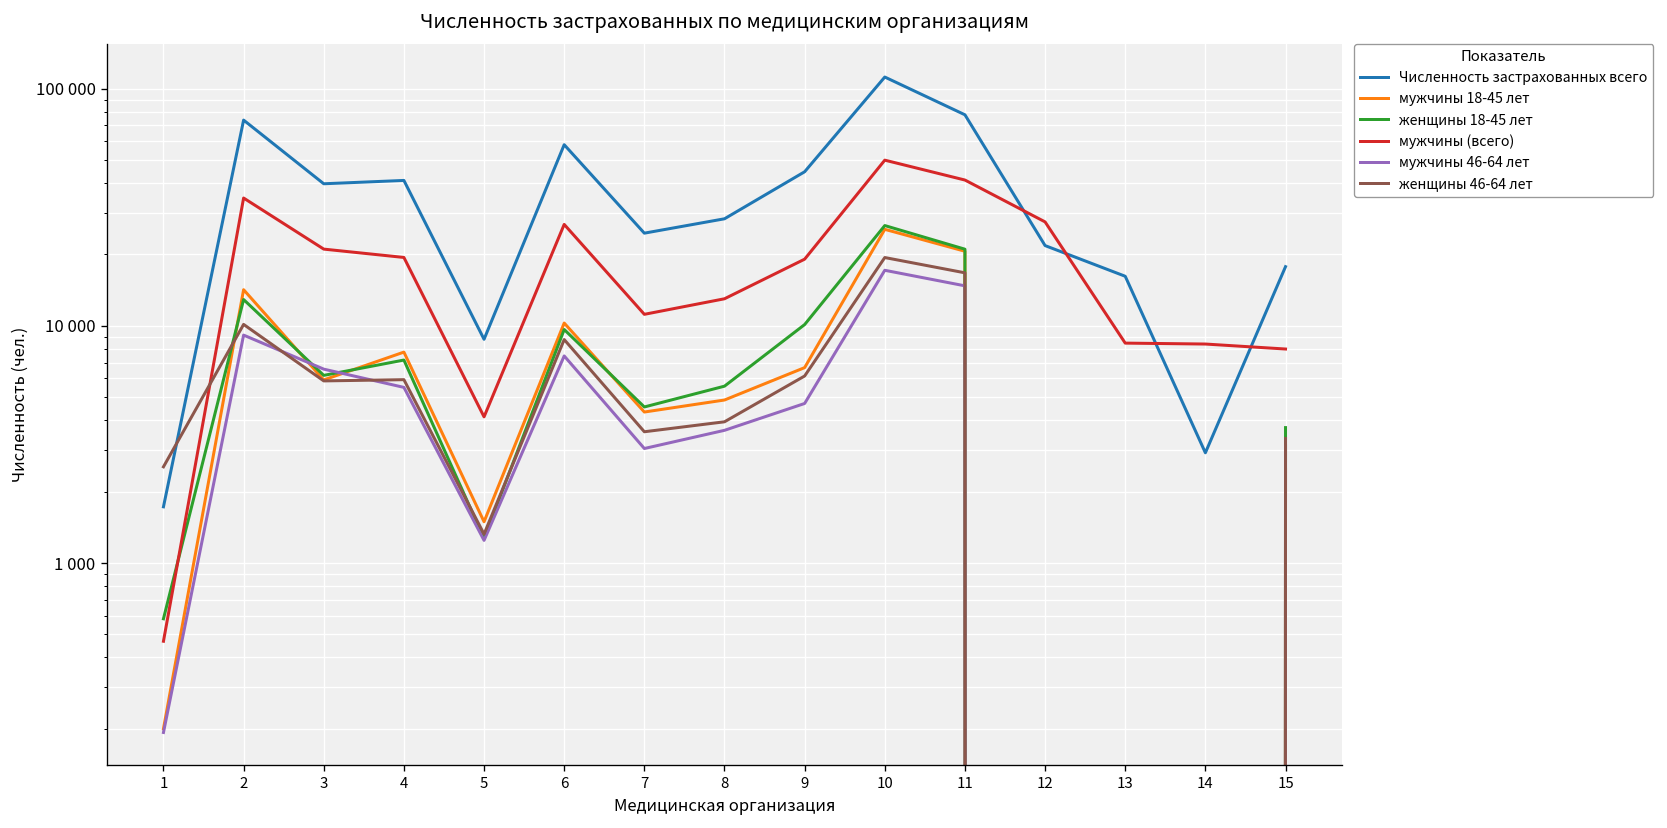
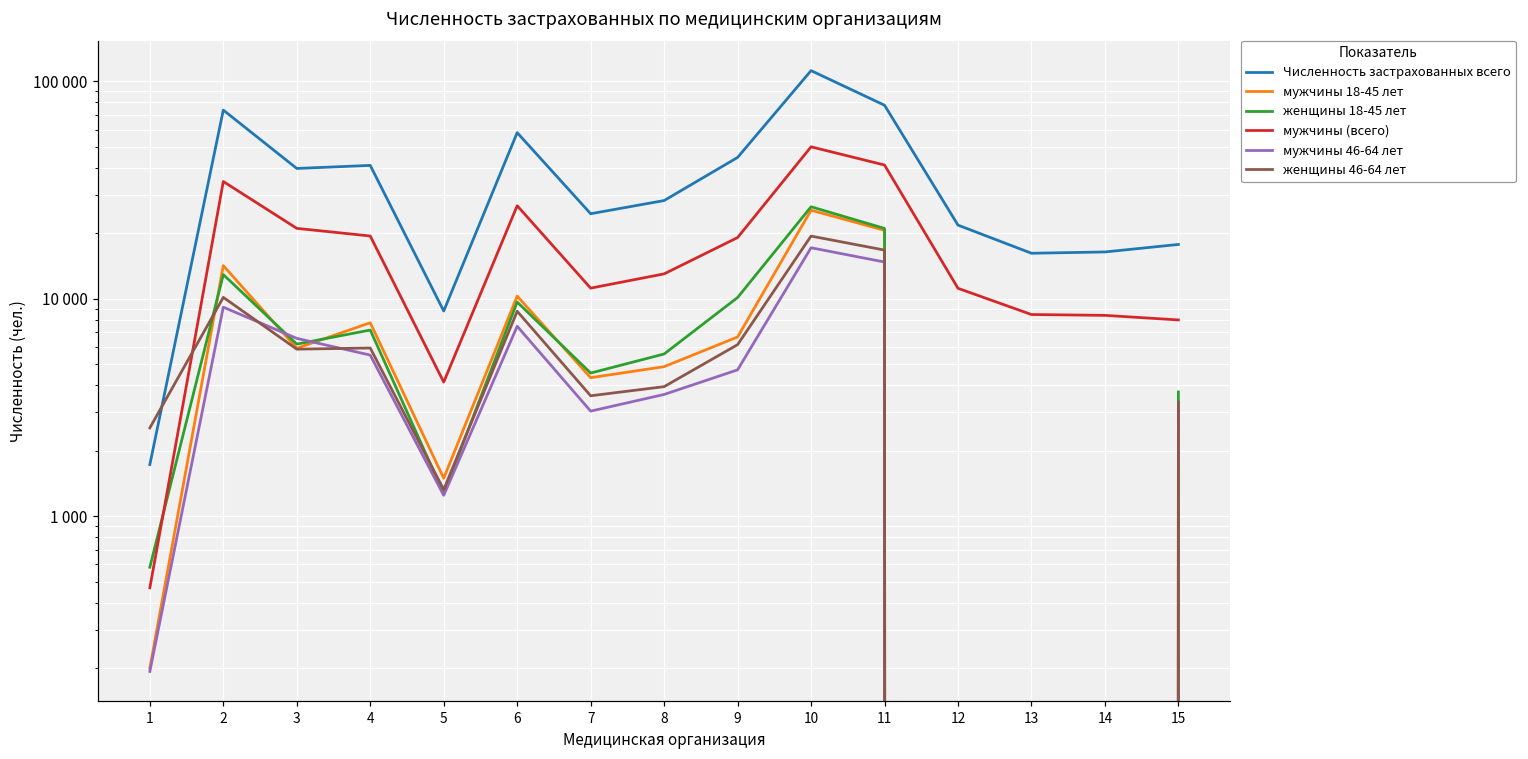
мужчины (всего), 12: 27000 -> 11000
Численность застрахованных всего, 14: 2900 -> 16000
